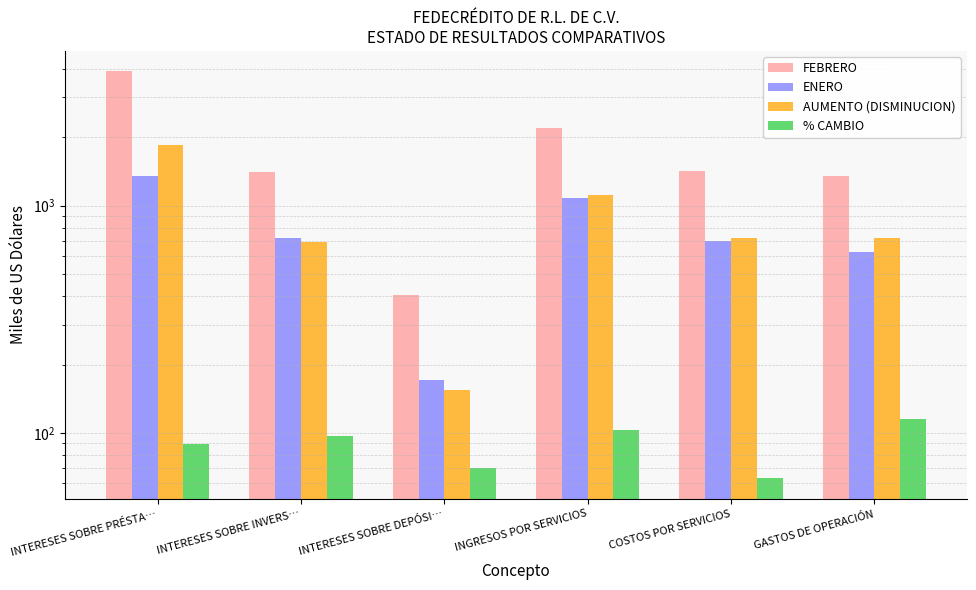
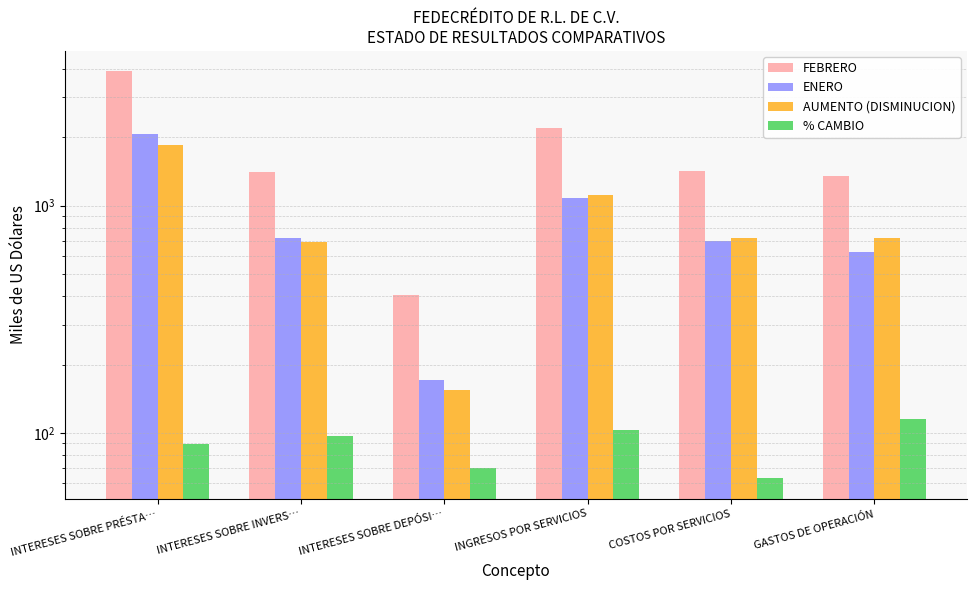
ENERO, INTERESES SOBRE PRÉSTA…: 1300 -> 2100
